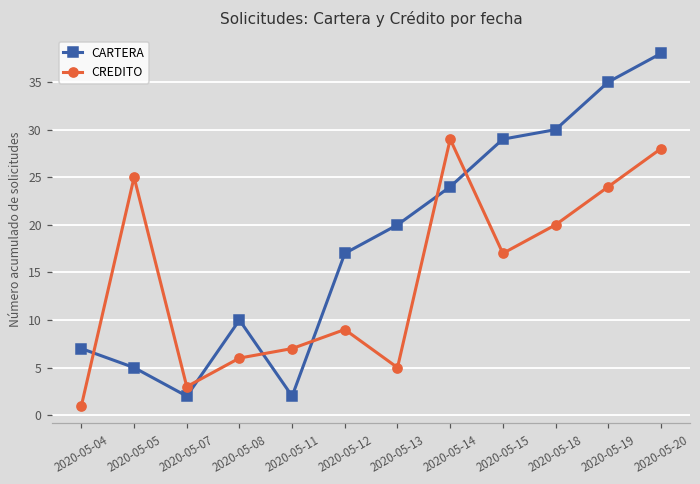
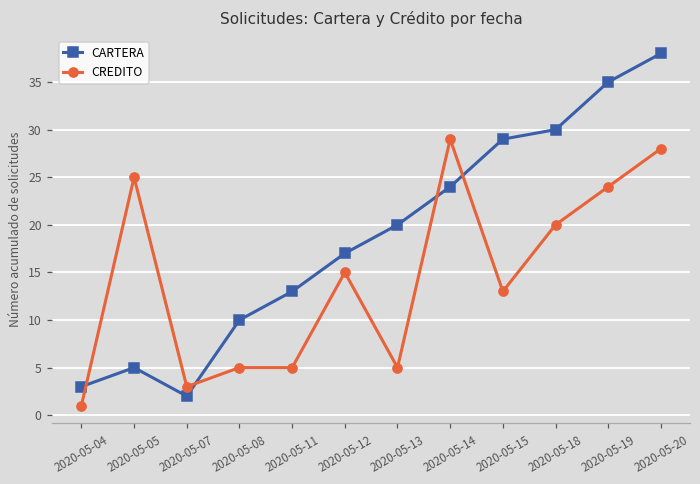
CARTERA, 2020-05-04: 7 -> 3
CREDITO, 2020-05-08: 6 -> 5
CARTERA, 2020-05-11: 2 -> 13
CREDITO, 2020-05-11: 7 -> 5
CREDITO, 2020-05-12: 9 -> 15
CREDITO, 2020-05-15: 17 -> 13
